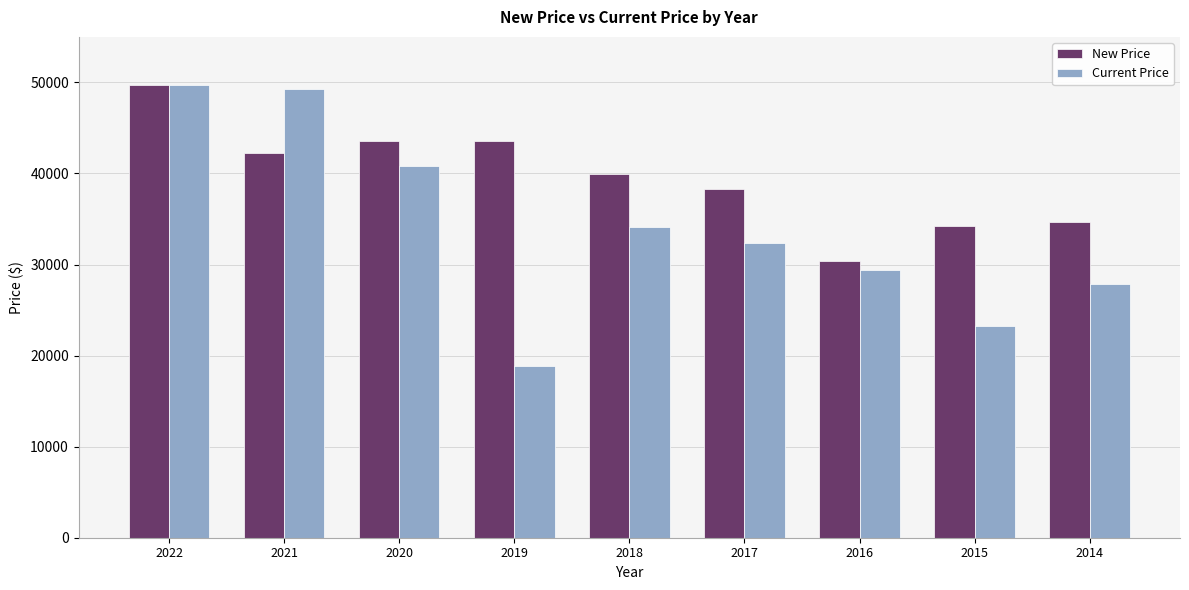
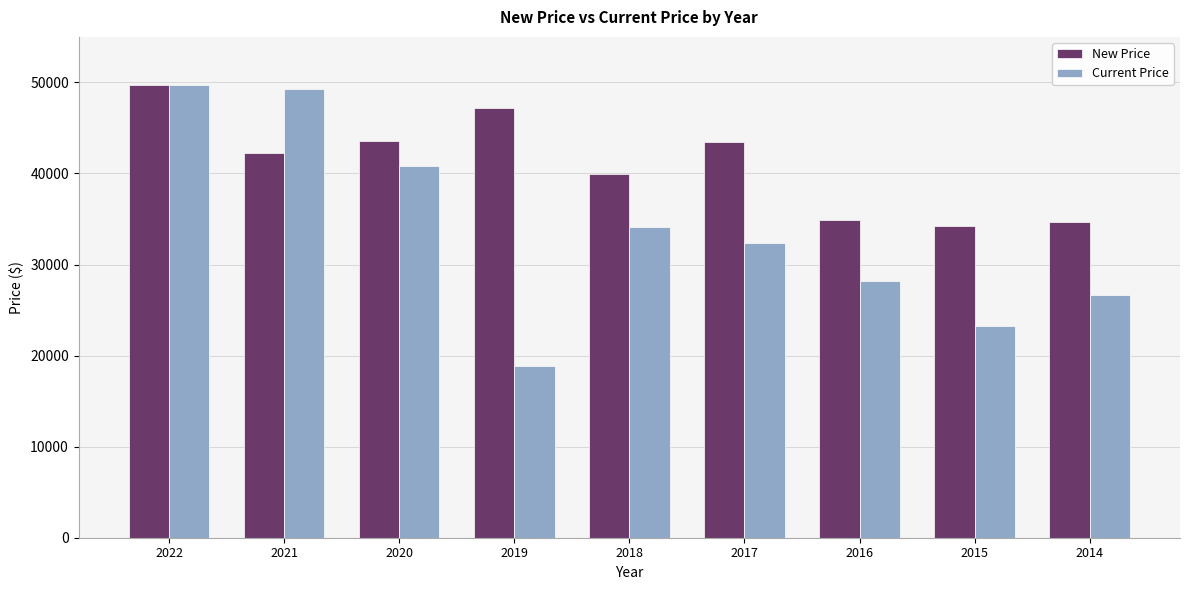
New Price, 2019: 44000 -> 47000
New Price, 2017: 38000 -> 43000
New Price, 2016: 30000 -> 35000
Current Price, 2016: 29000 -> 28000
Current Price, 2014: 28000 -> 27000
